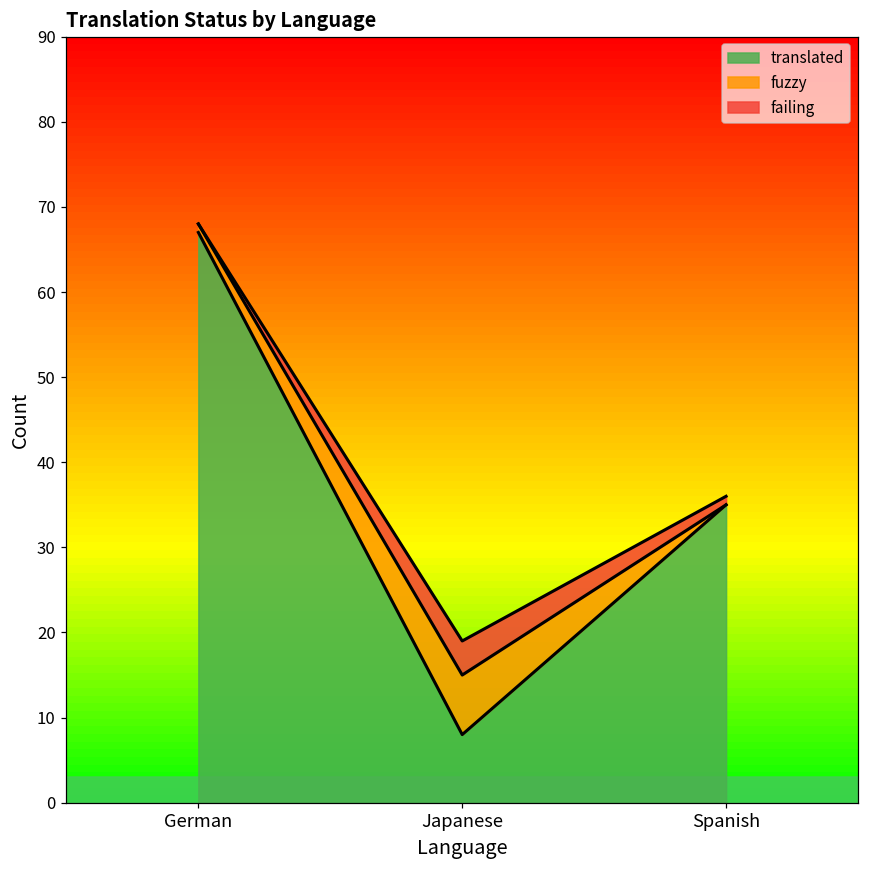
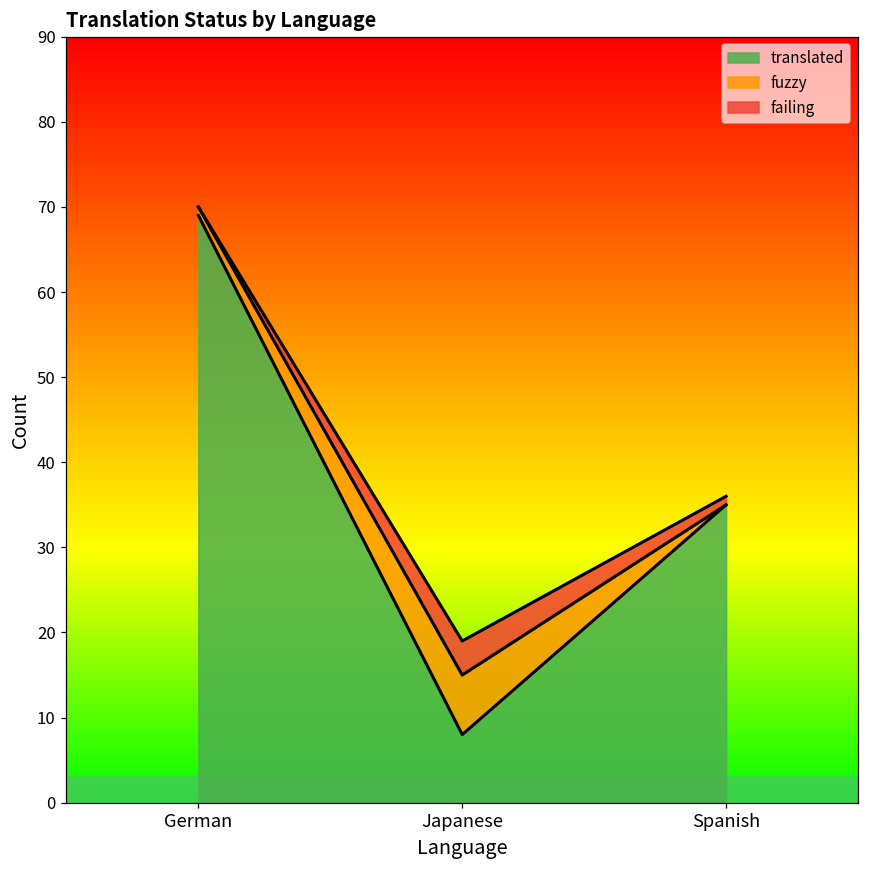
translated, German: 67 -> 69
